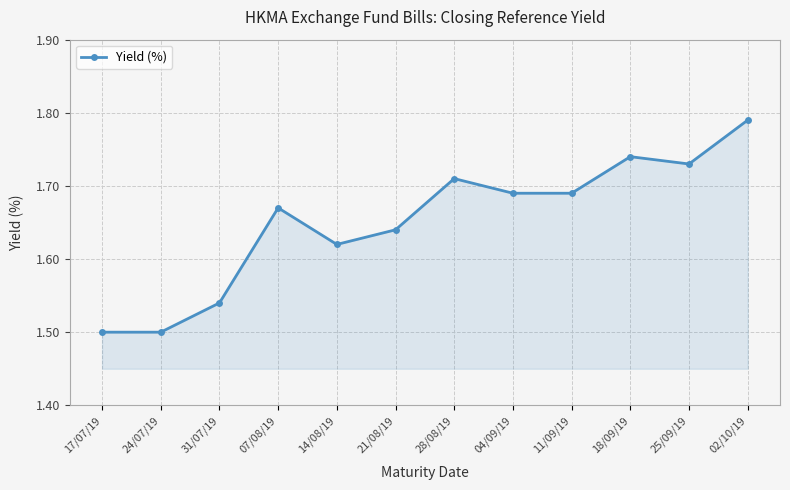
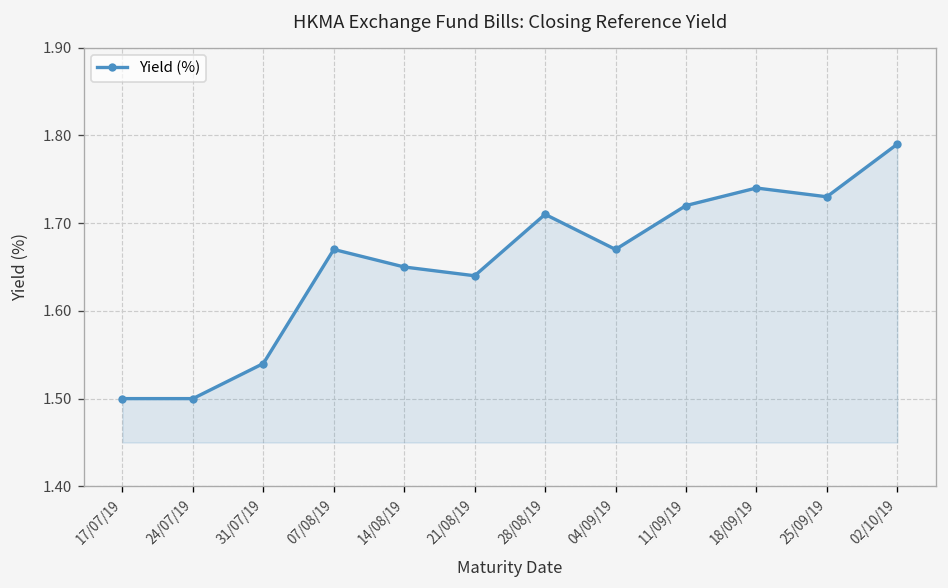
14/08/19: 1.62 -> 1.65
04/09/19: 1.69 -> 1.67
11/09/19: 1.69 -> 1.72
